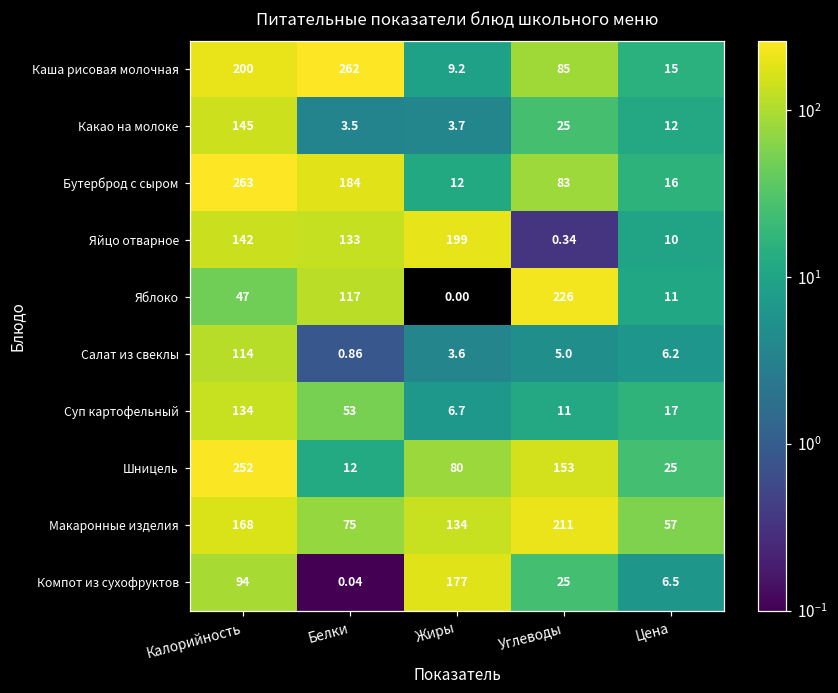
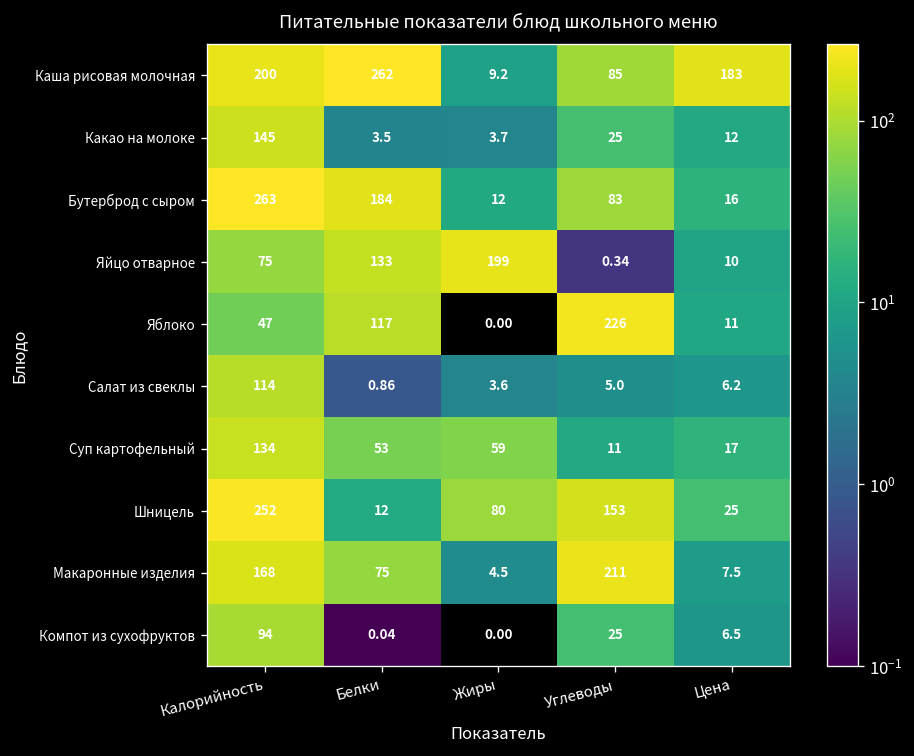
Каша рисовая молочная, Цена: 15 -> 183
Яйцо отварное, Калорийность: 142 -> 75
Суп картофельный, Жиры: 6.7 -> 59
Макаронные изделия, Жиры: 134 -> 4.5
Макаронные изделия, Цена: 57 -> 7.5
Компот из сухофруктов, Жиры: 177 -> 0.00
